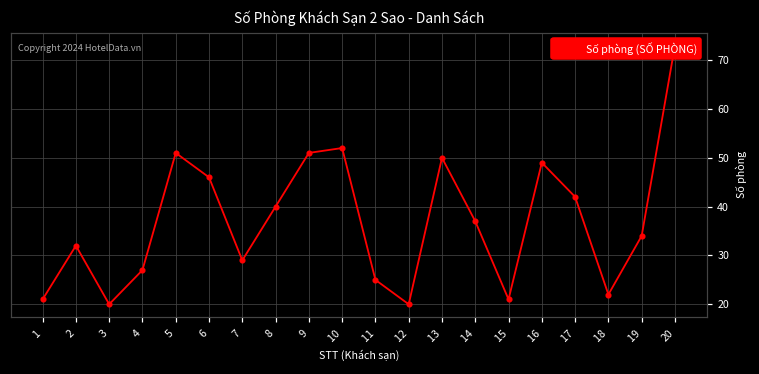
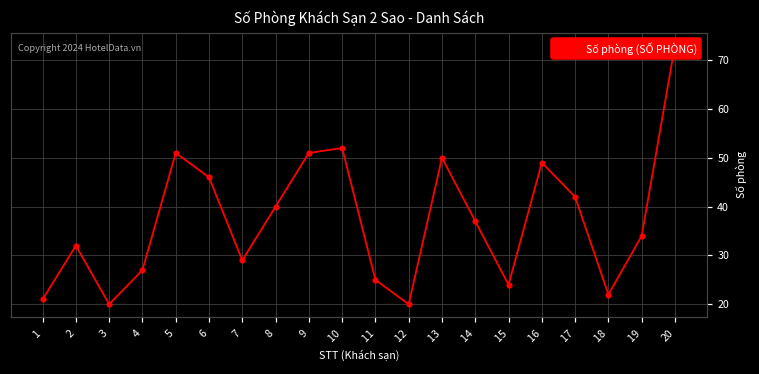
15: 21 -> 24
